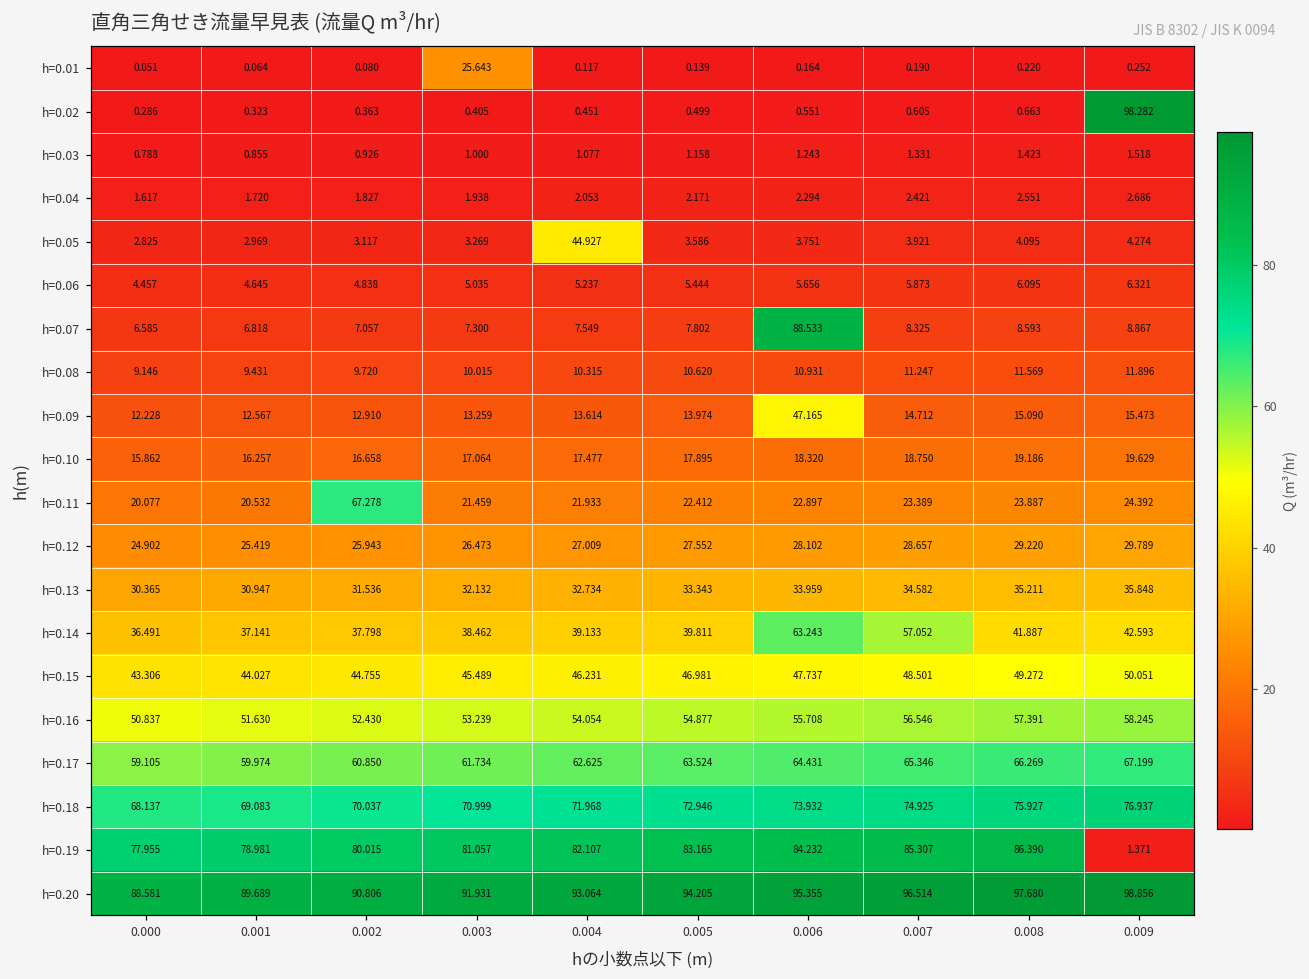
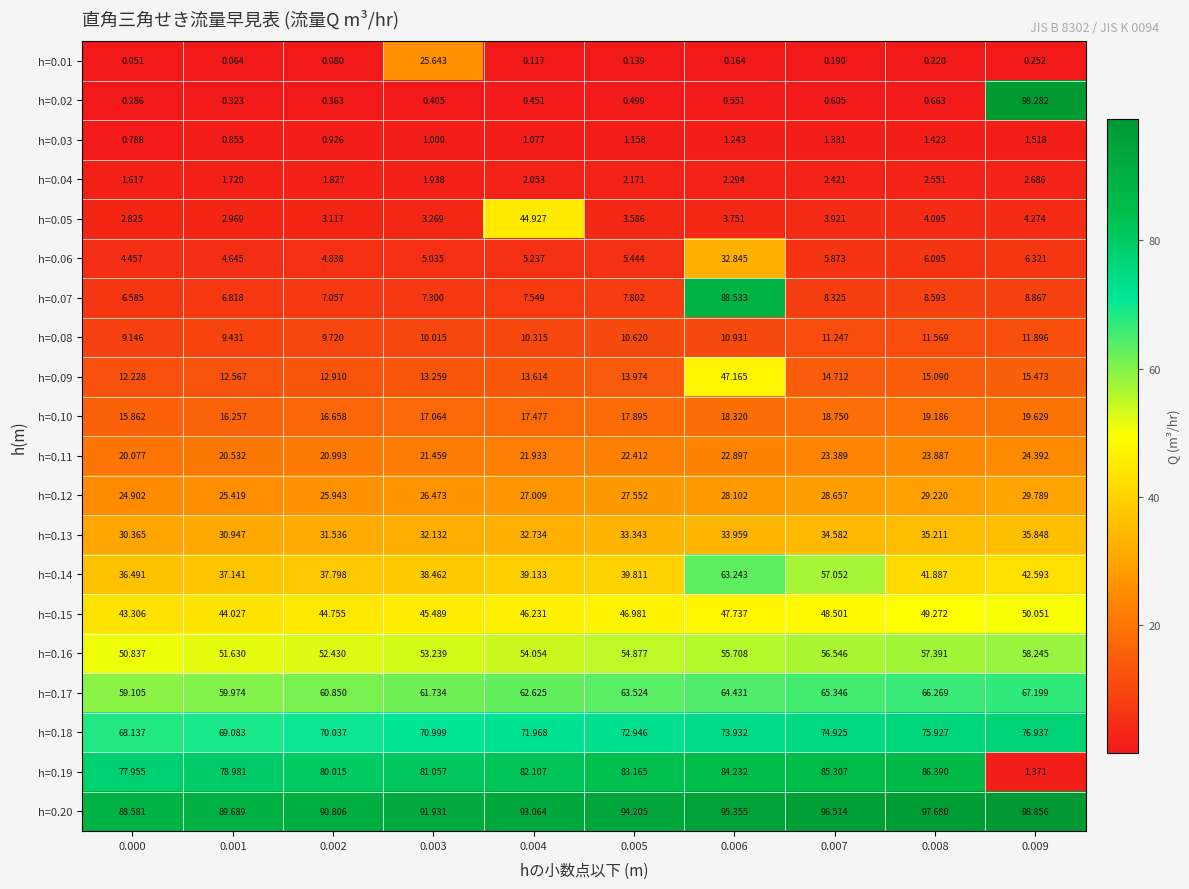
h=0.06, 0.006: 5.656 -> 32.845
h=0.11, 0.002: 67.278 -> 20.993
